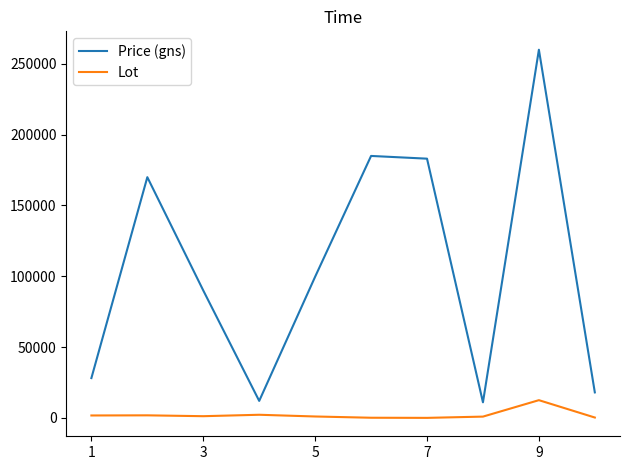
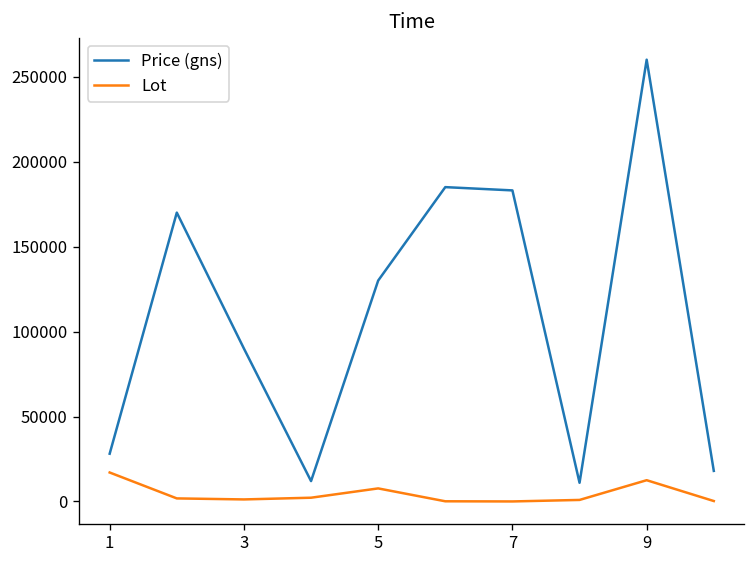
Lot, 1: 2000 -> 17000
Price (gns), 5: 100000 -> 130000
Lot, 5: 1000 -> 8000
